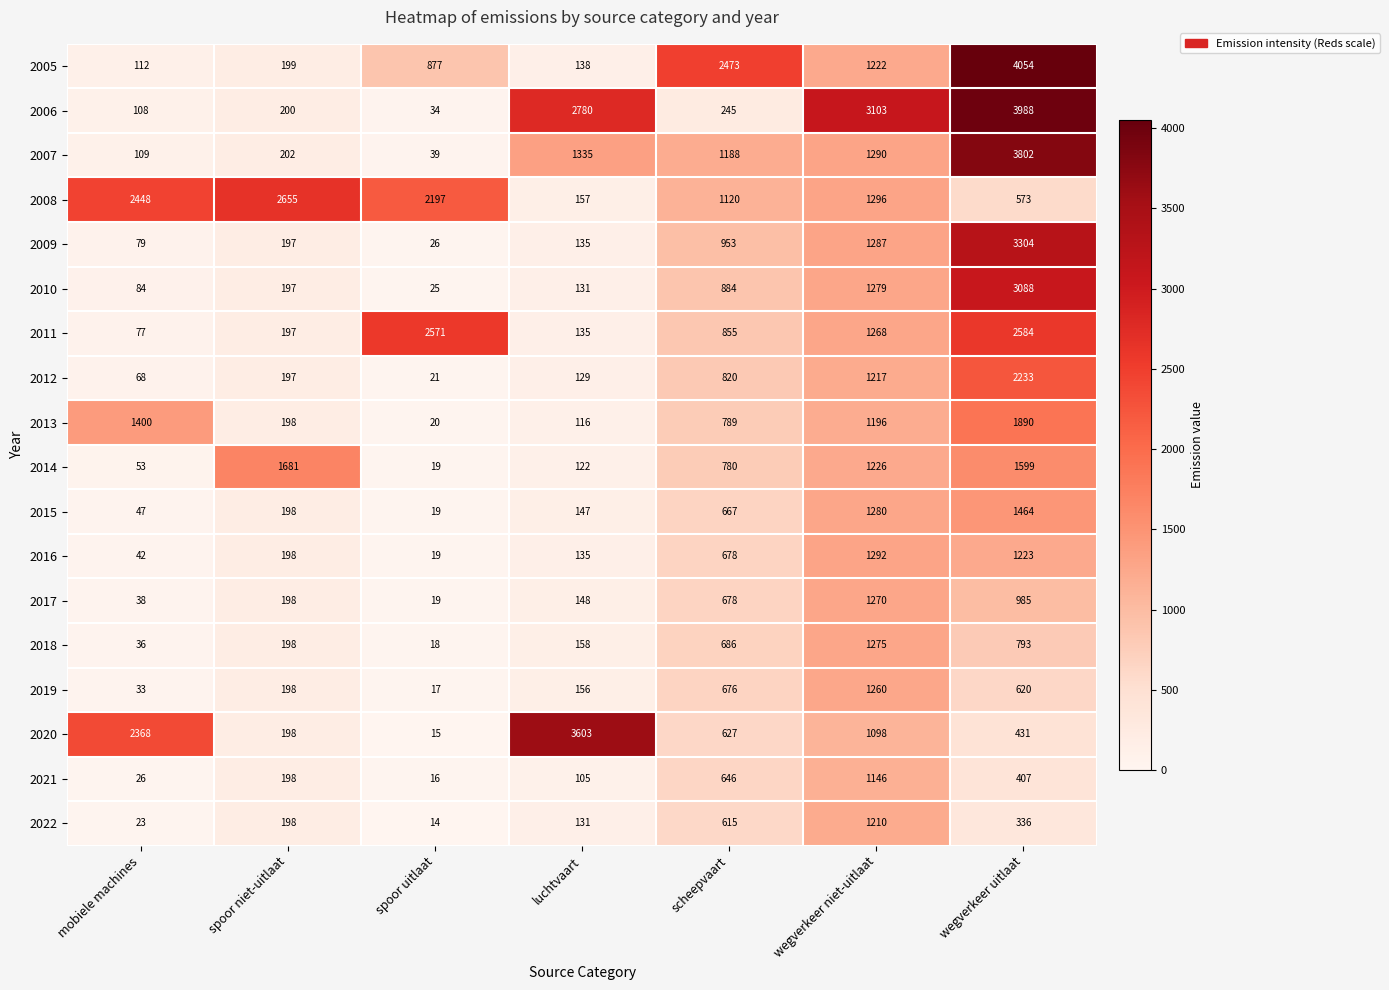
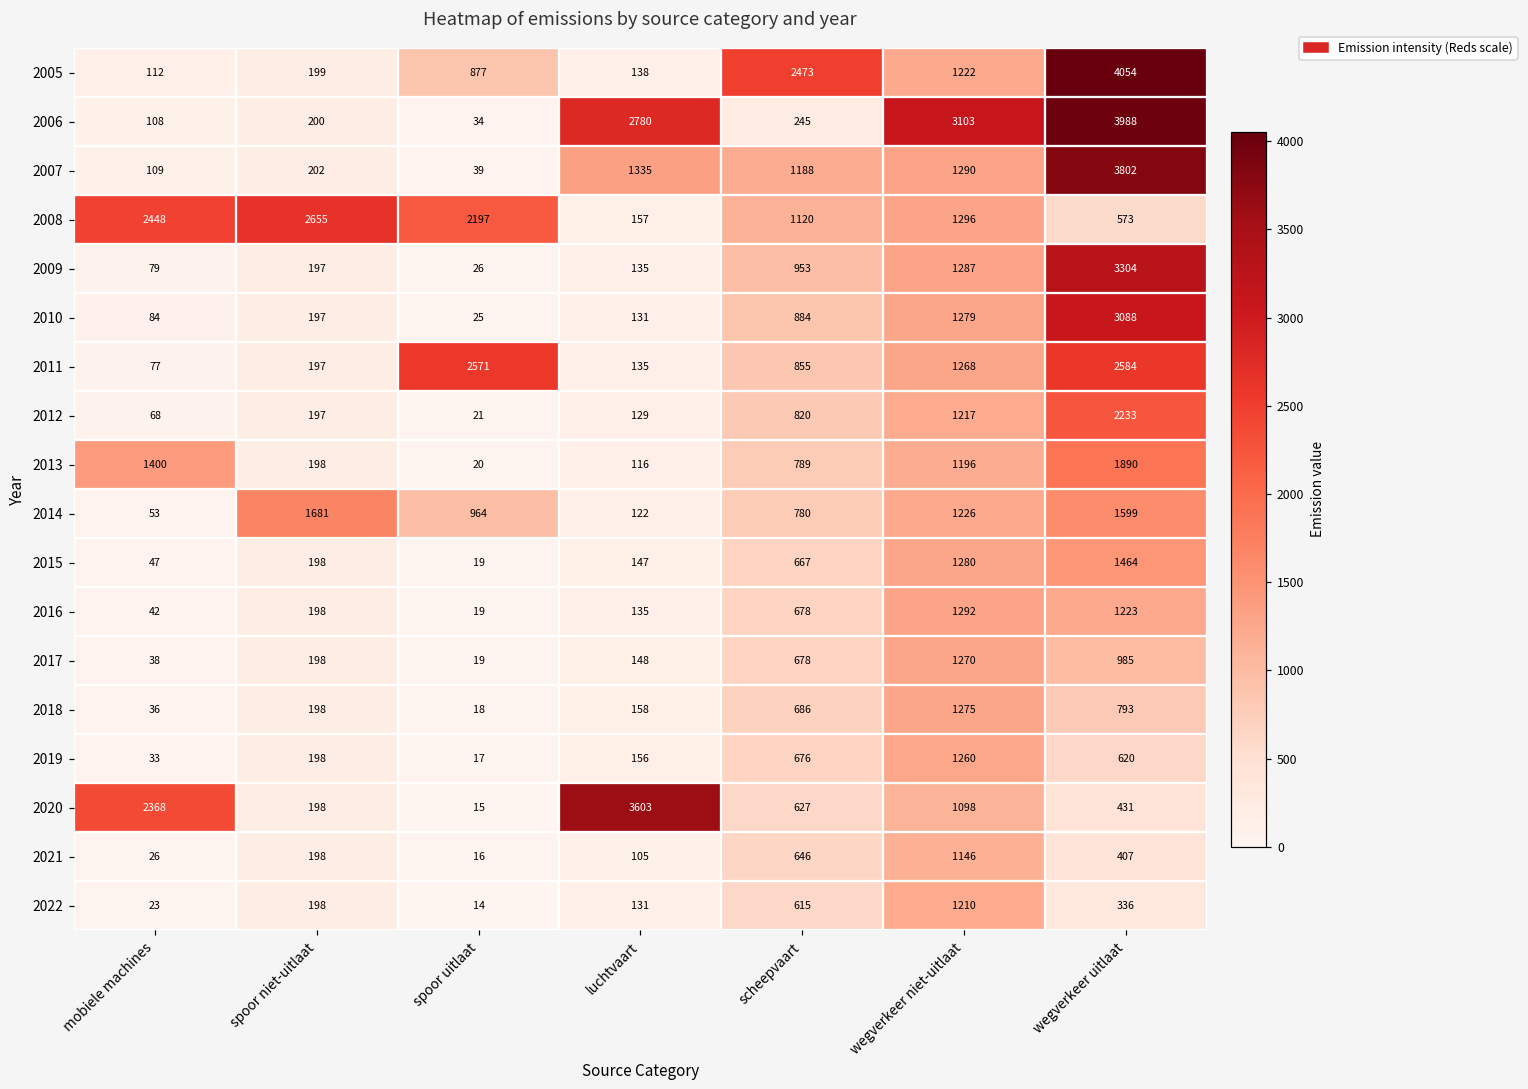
2014, spoor uitlaat: 19 -> 964
